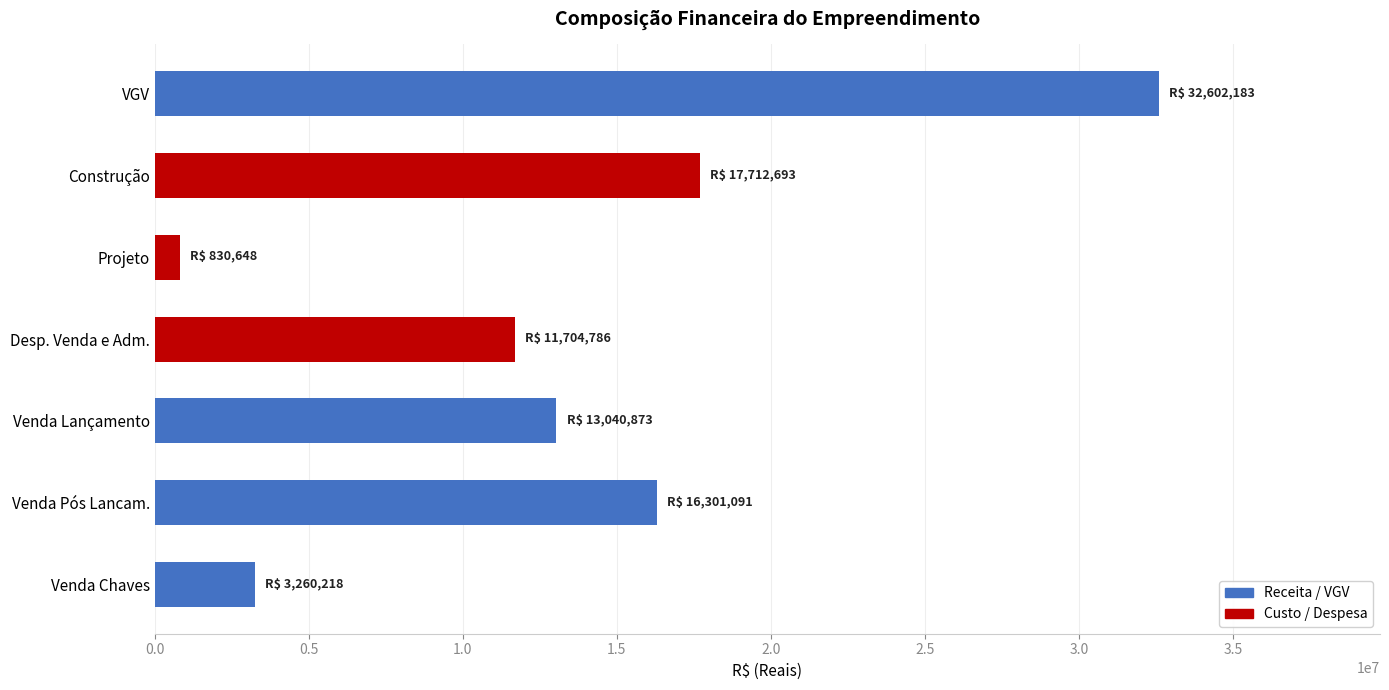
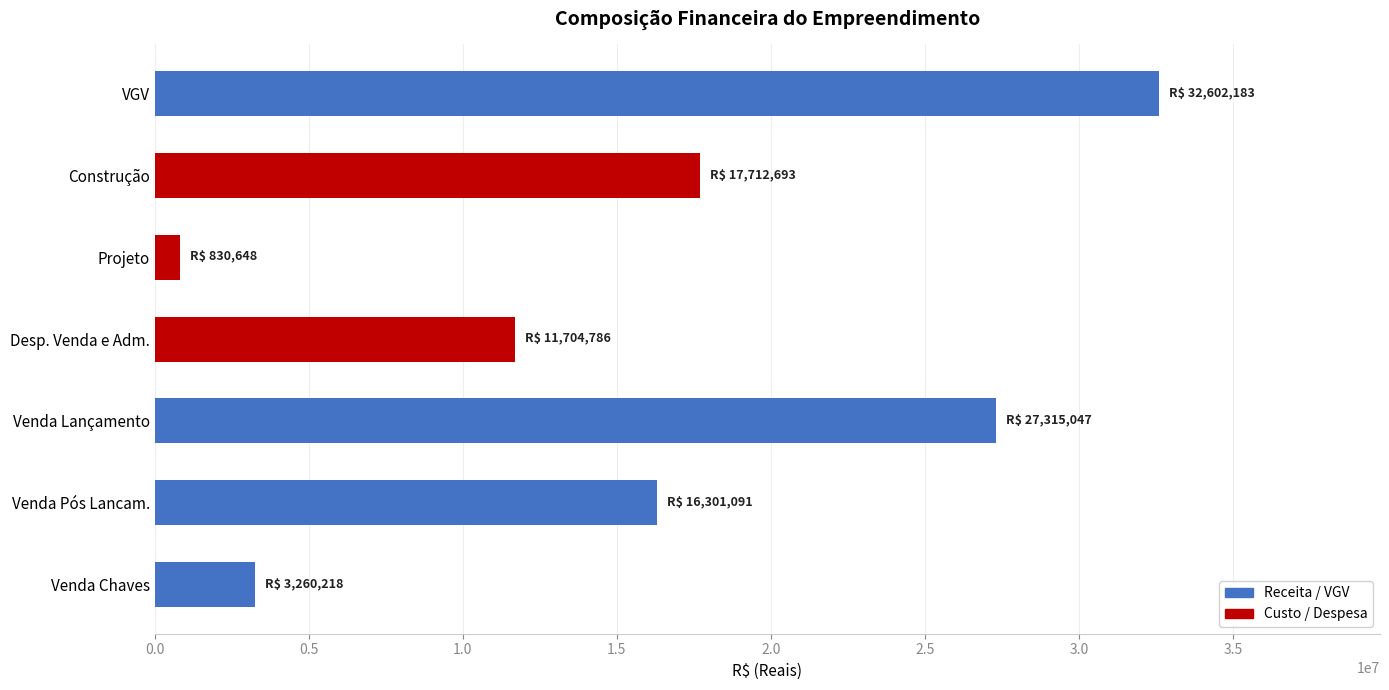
Venda Lançamento: 13,040,873 -> 27,315,047
